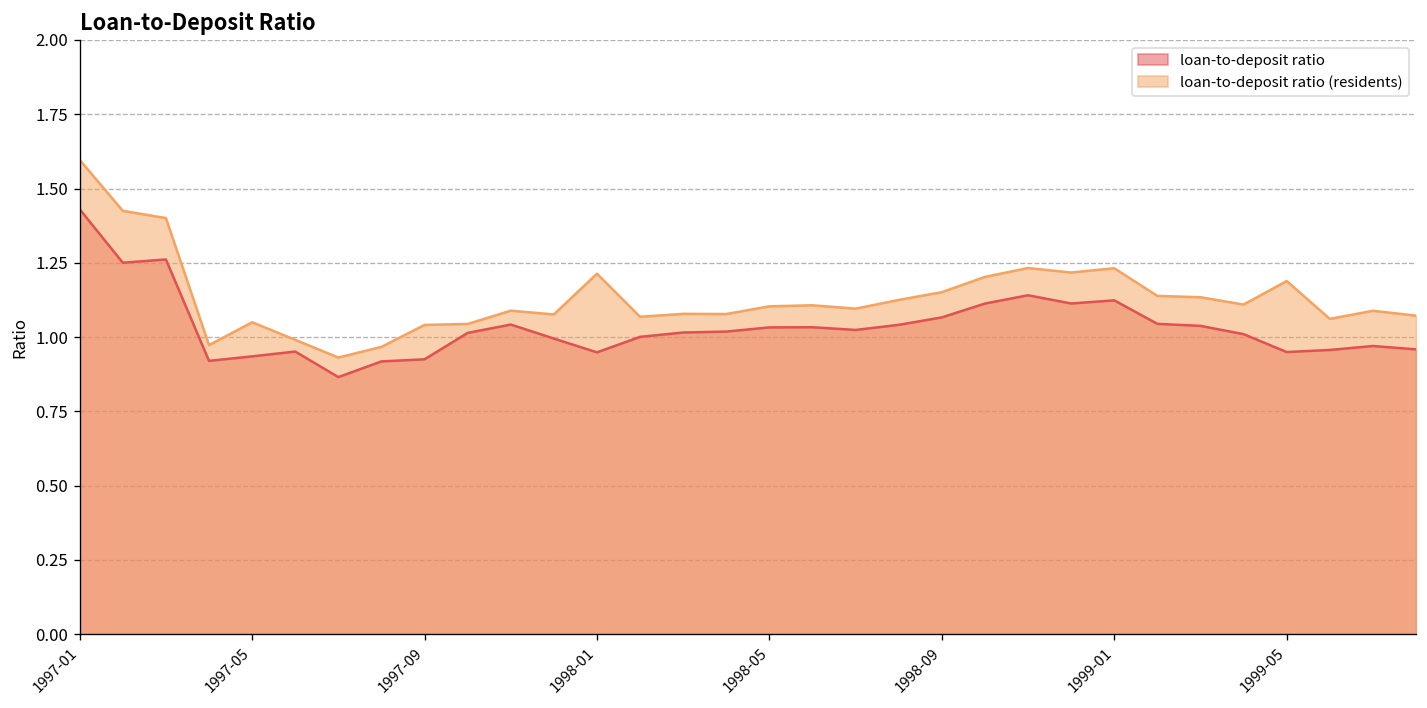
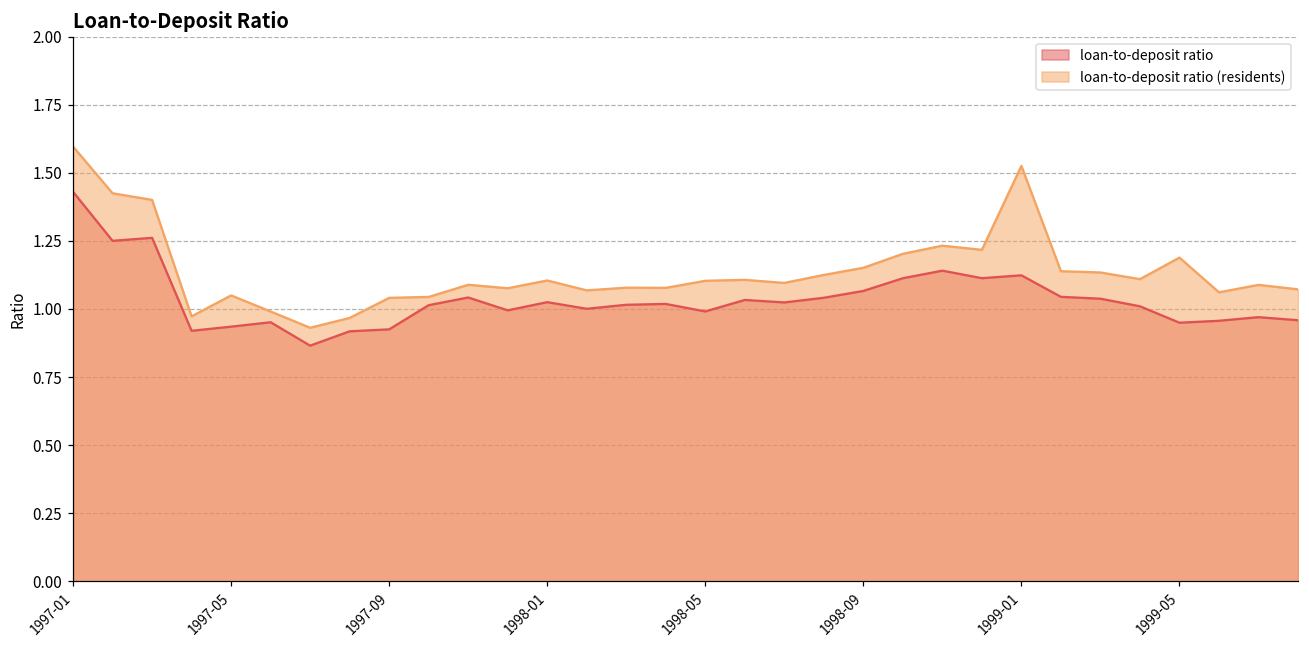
loan-to-deposit ratio, 1998-01: 0.95 -> 1.03
loan-to-deposit ratio (residents), 1998-01: 1.21 -> 1.10
loan-to-deposit ratio, 1998-05: 1.03 -> 0.99
loan-to-deposit ratio (residents), 1999-01: 1.23 -> 1.53
